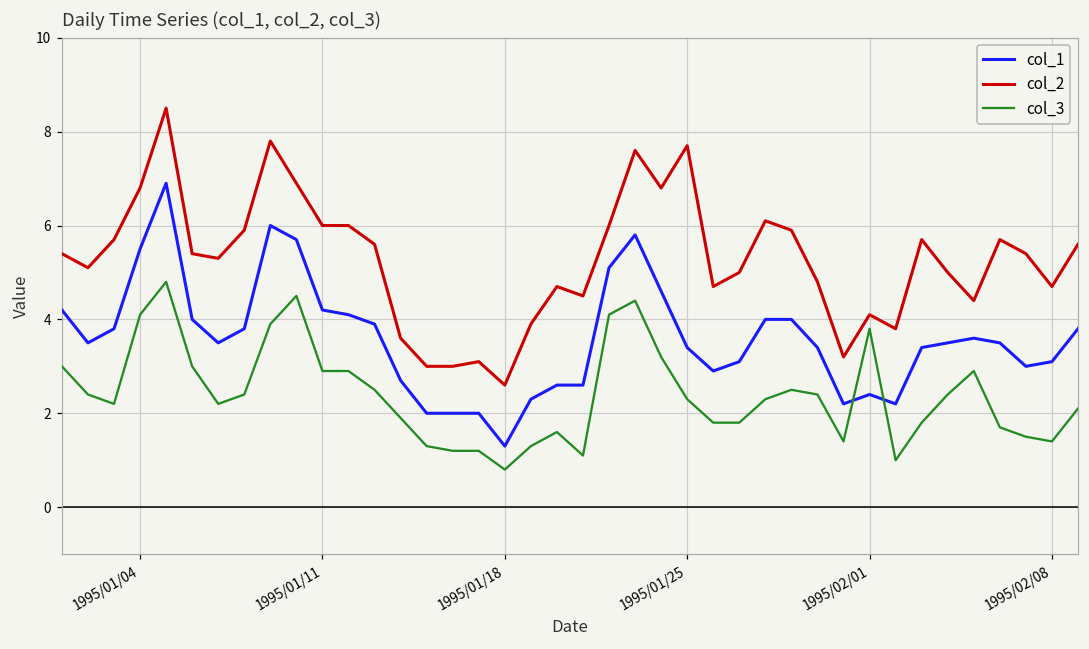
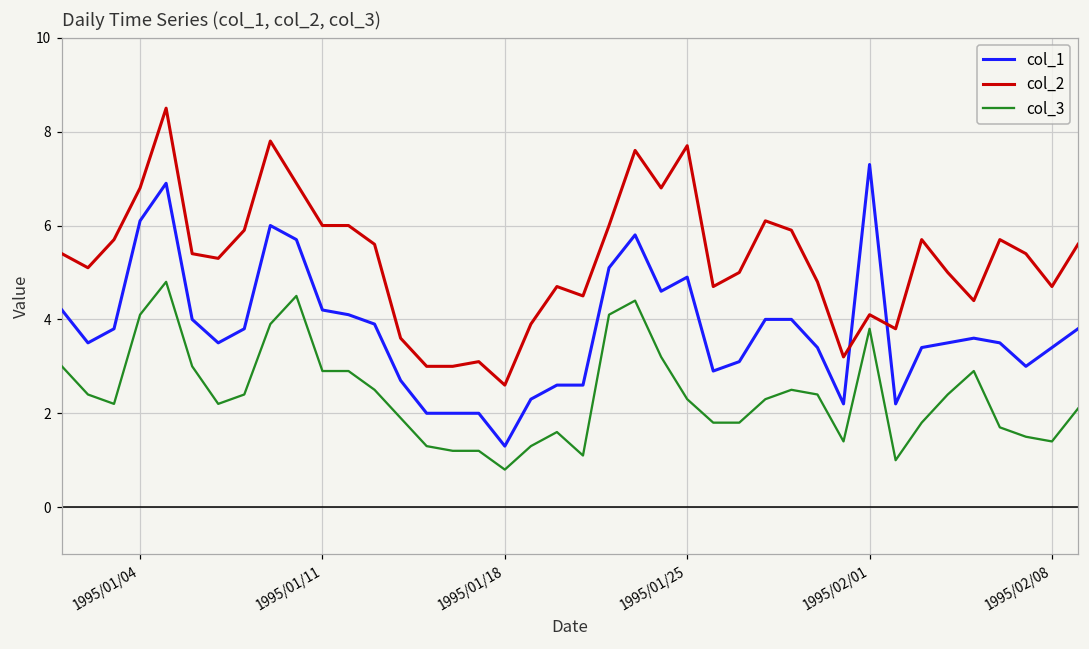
col_1, 1995/01/04: 5.5 -> 6.1
col_1, 1995/01/25: 3.4 -> 4.9
col_1, 1995/02/01: 2.4 -> 7.3
col_1, 1995/02/08: 3.1 -> 3.4
